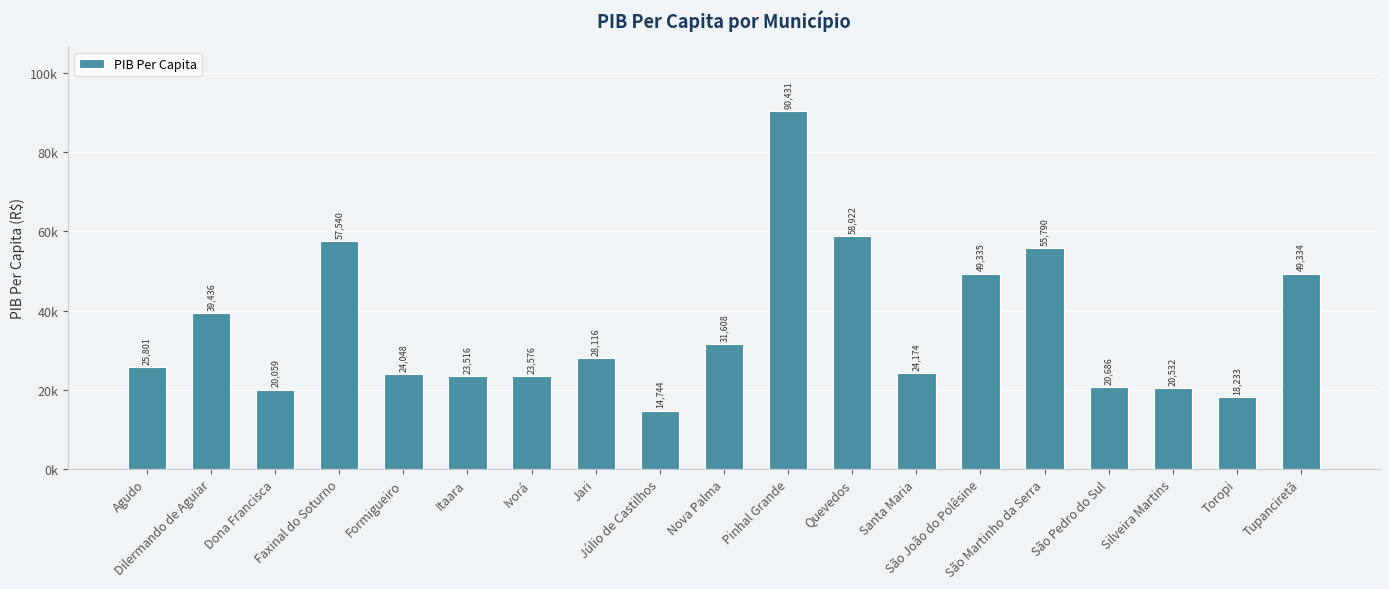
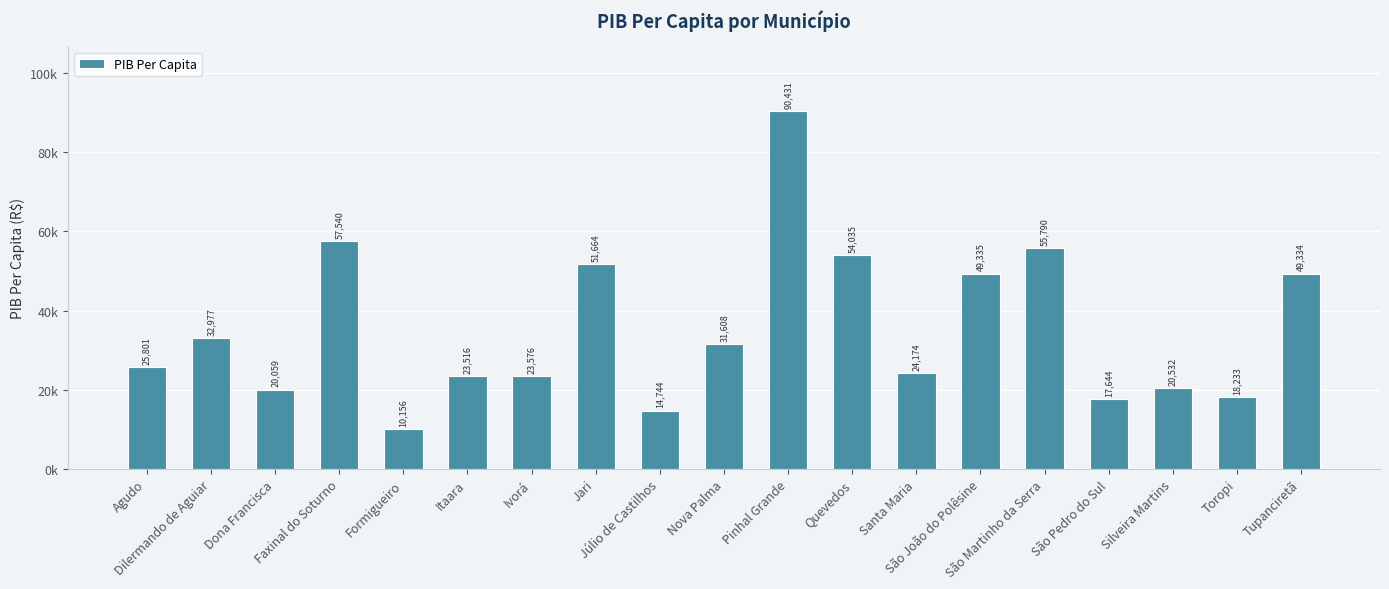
Dilermando de Aguiar: 39,436 -> 32,977
Formigueiro: 24,048 -> 10,156
Jari: 28,116 -> 51,664
Quevedos: 58,922 -> 54,035
São Pedro do Sul: 20,686 -> 17,644
